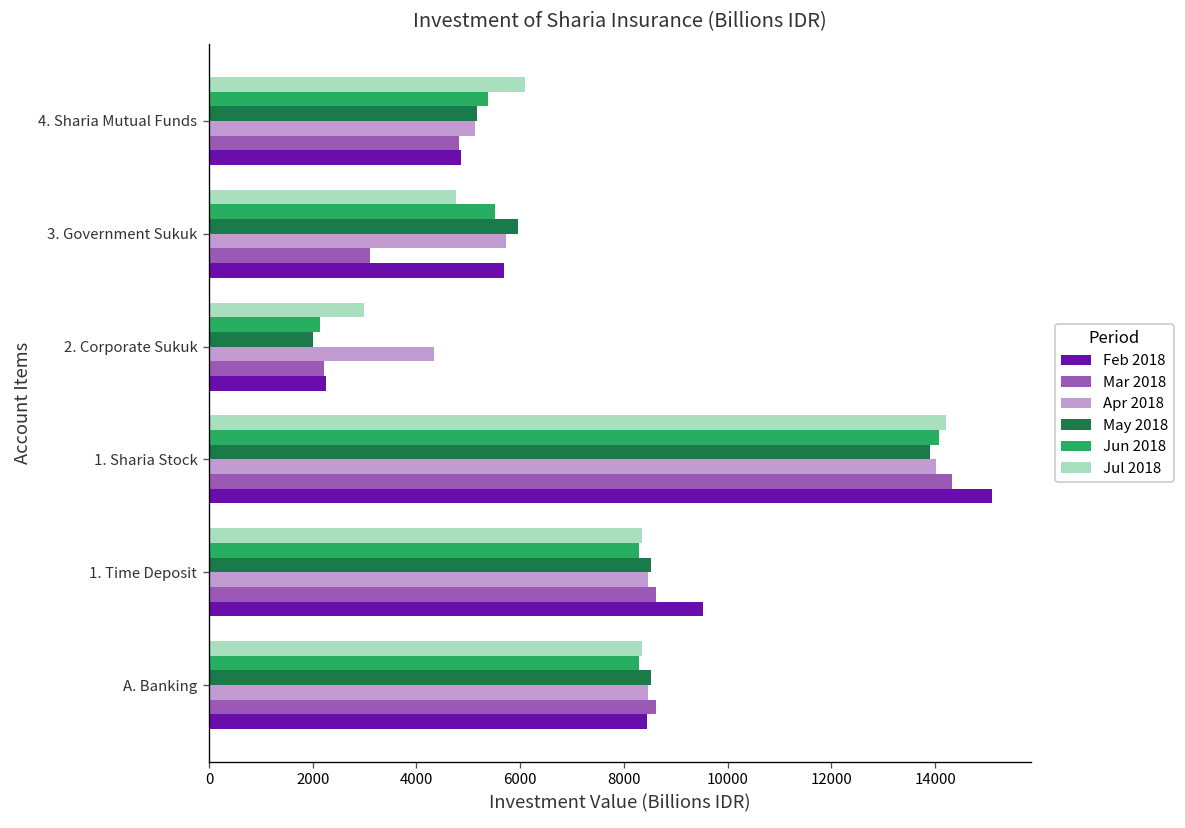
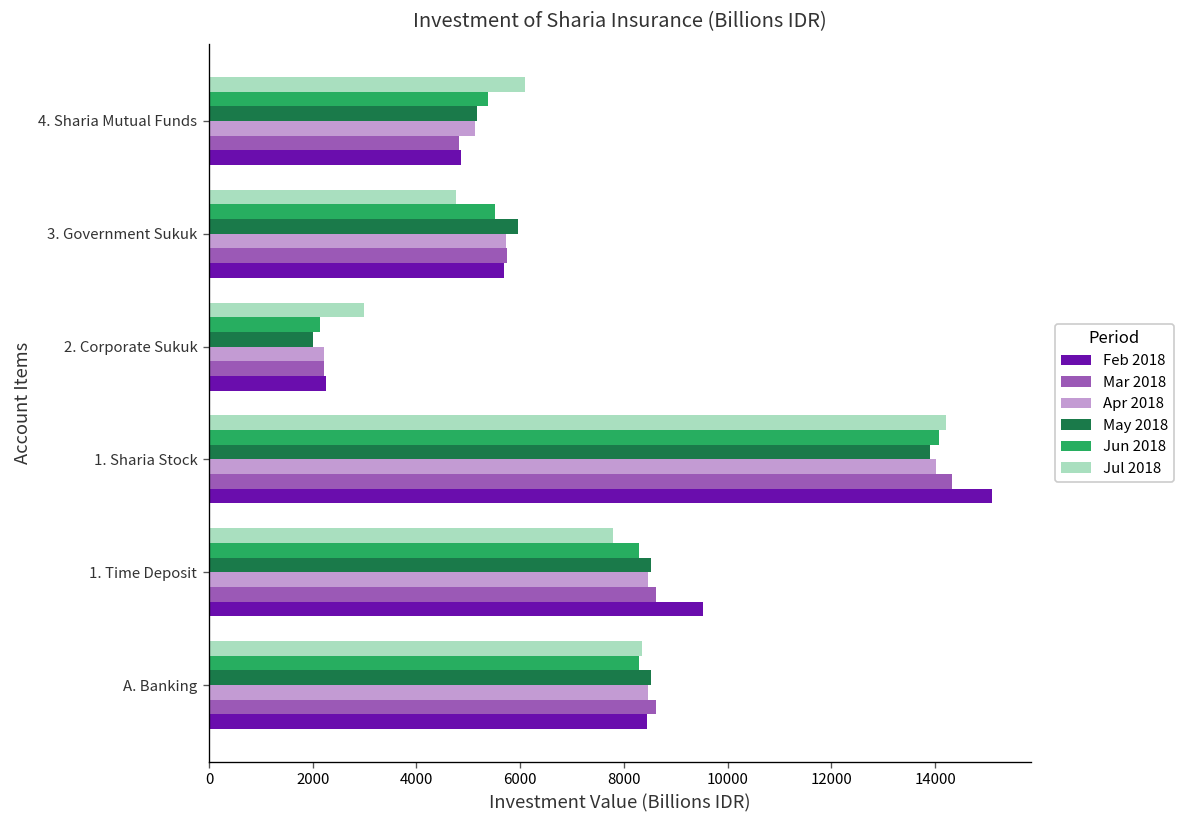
Mar 2018, 3. Government Sukuk: 3100 -> 5700
Apr 2018, 2. Corporate Sukuk: 4300 -> 2200
Jul 2018, 1. Time Deposit: 8300 -> 7800
